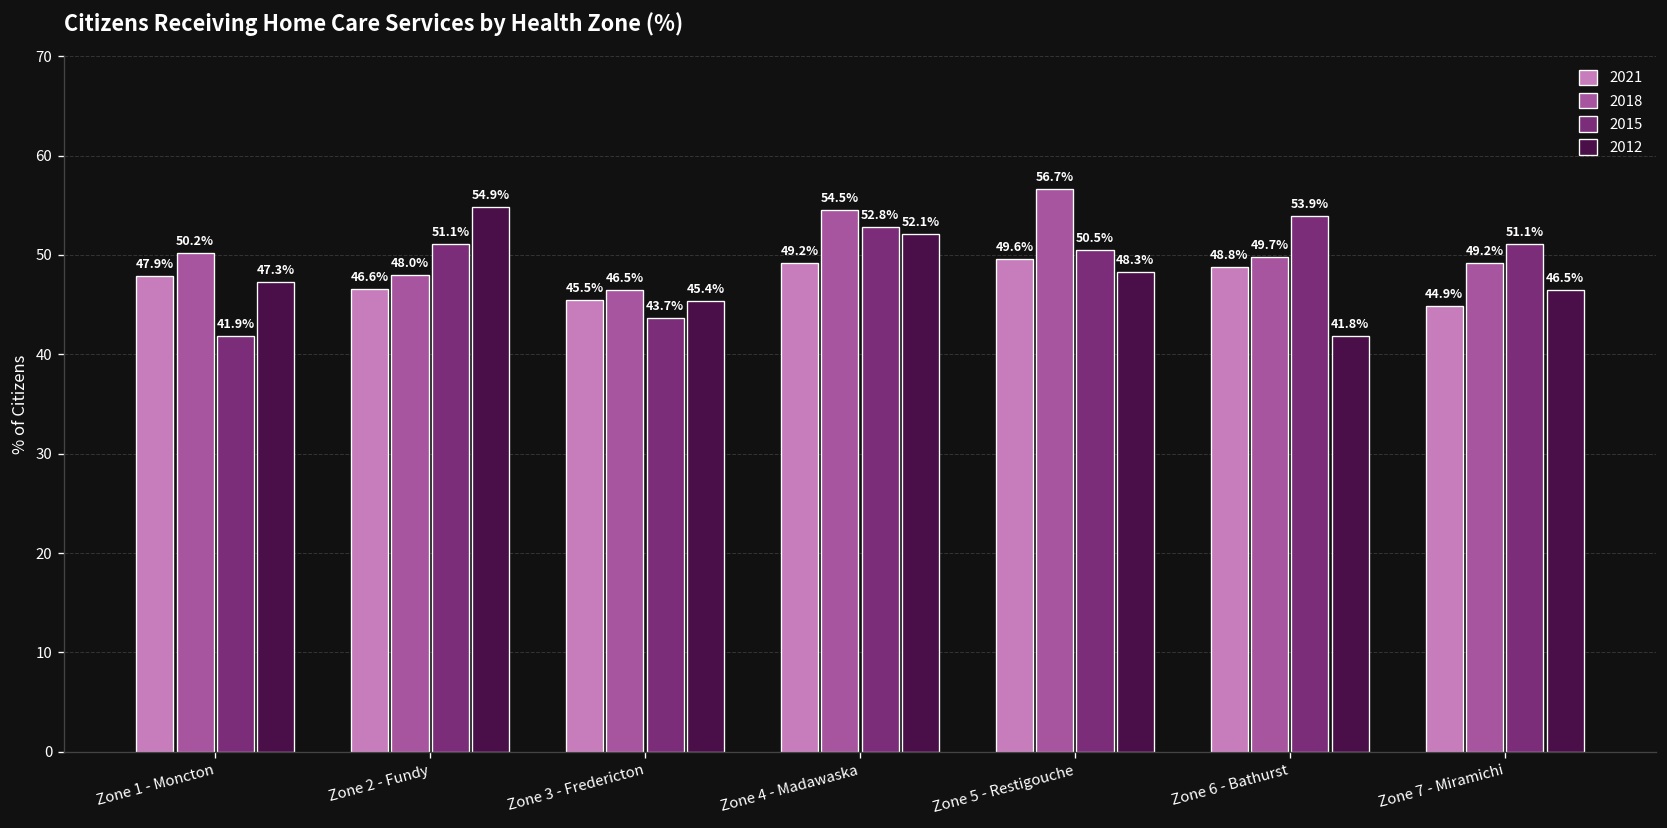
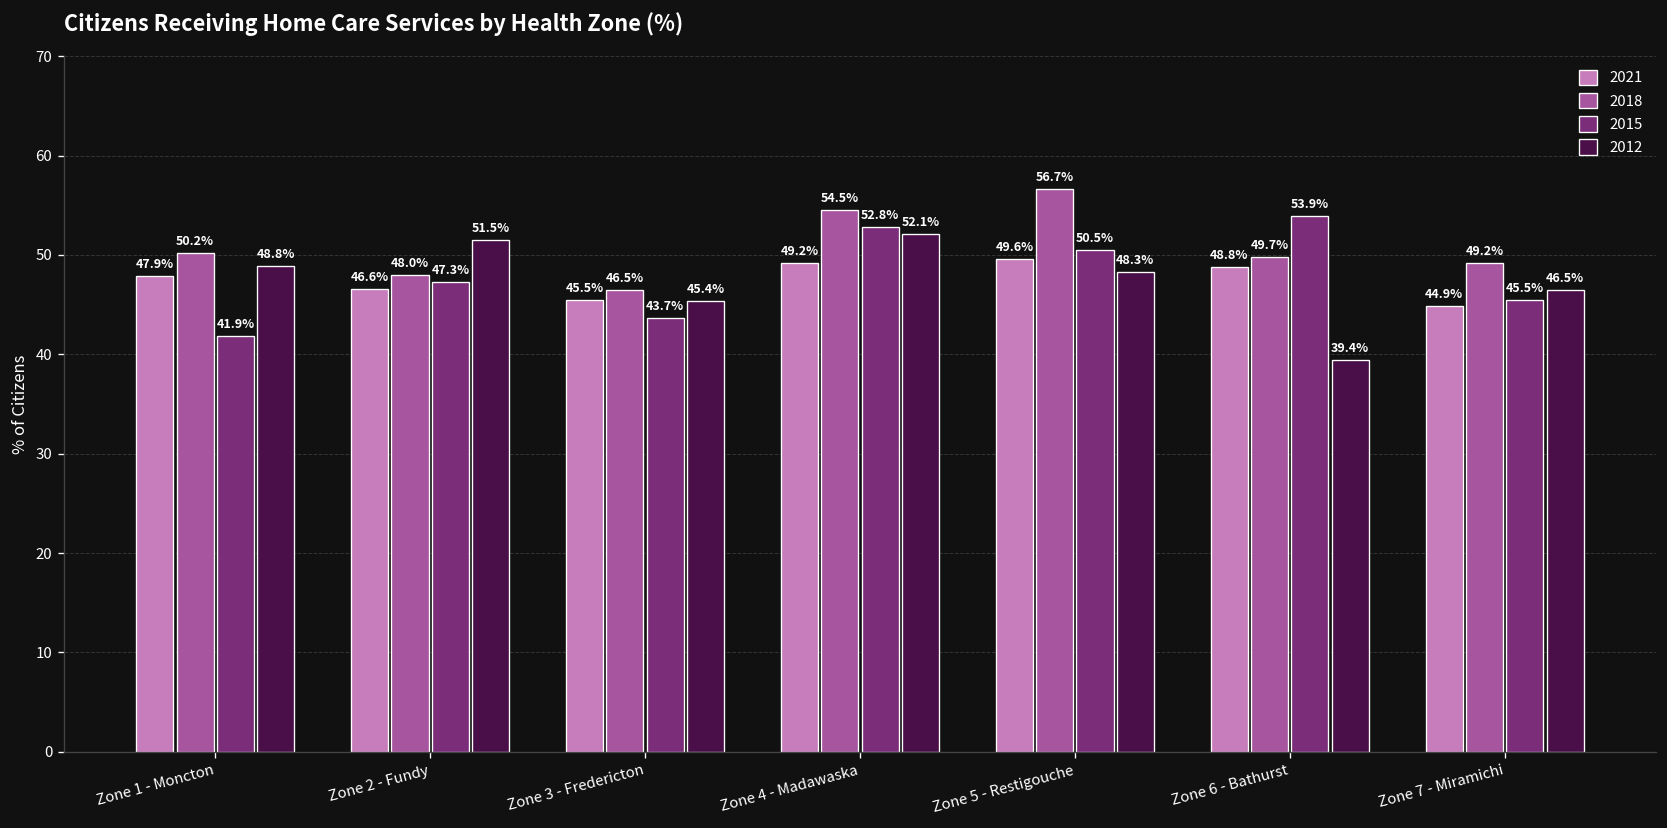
2012, Zone 1 - Moncton: 47.3% -> 48.8%
2015, Zone 2 - Fundy: 51.1% -> 47.3%
2012, Zone 2 - Fundy: 54.9% -> 51.5%
2012, Zone 6 - Bathurst: 41.8% -> 39.4%
2015, Zone 7 - Miramichi: 51.1% -> 45.5%
